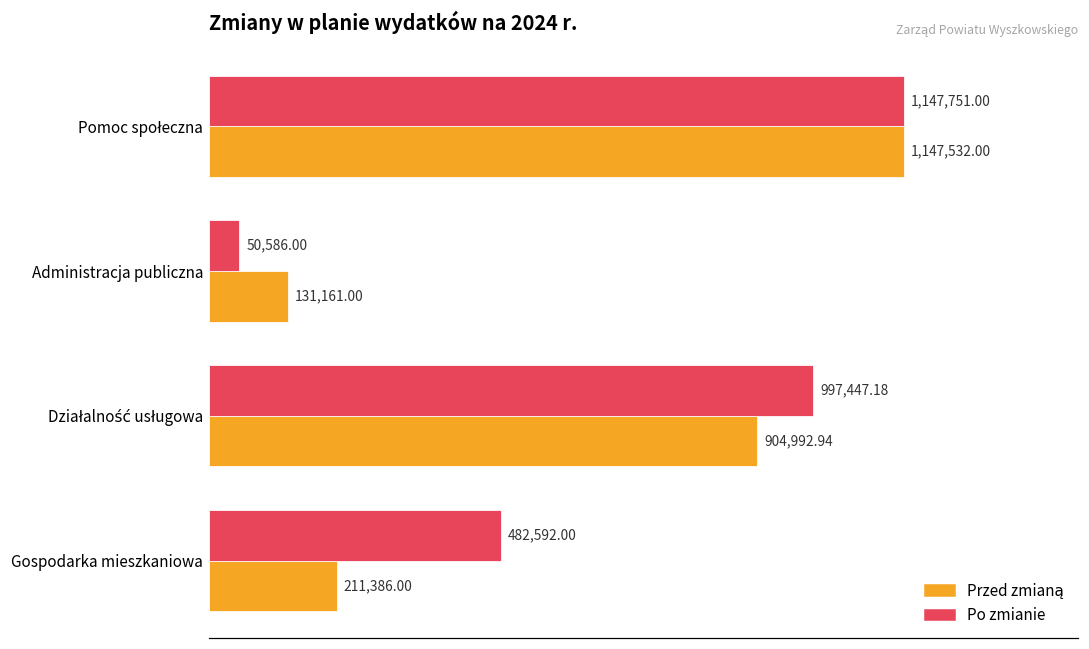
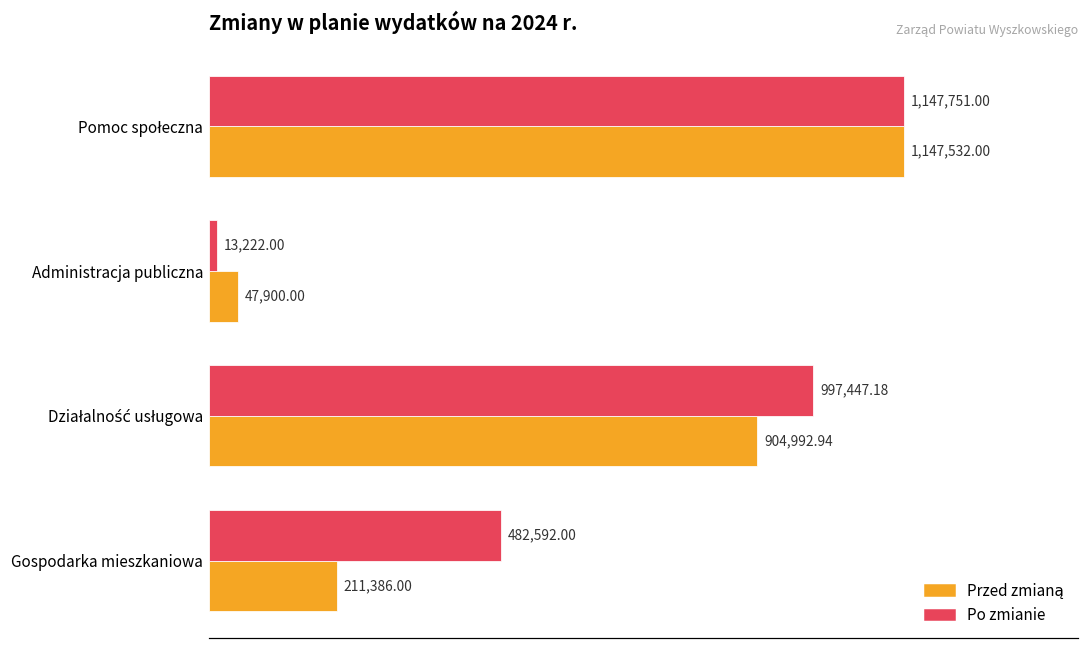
Po zmianie, Administracja publiczna: 50,586.00 -> 13,222.00
Przed zmianą, Administracja publiczna: 131,161.00 -> 47,900.00
